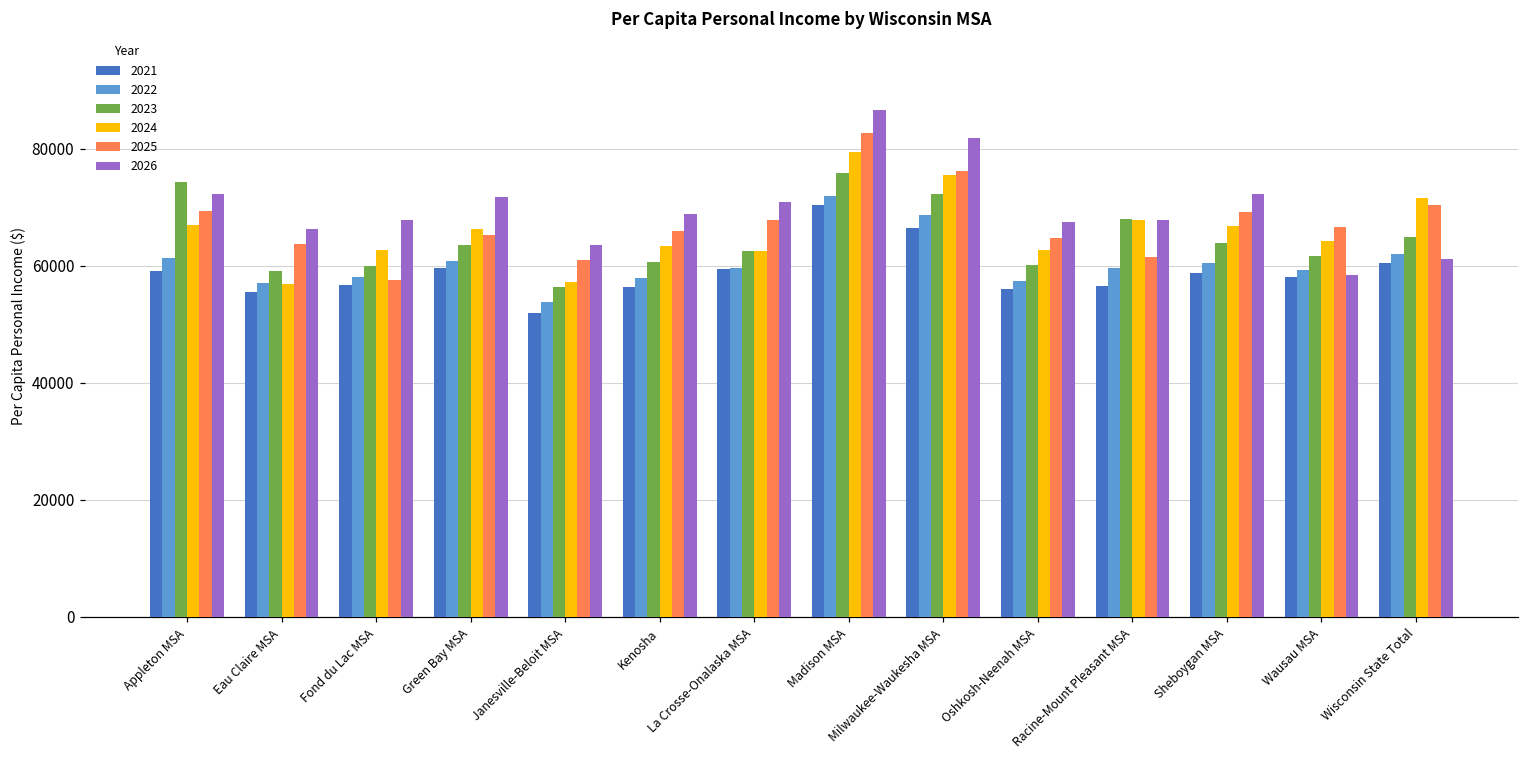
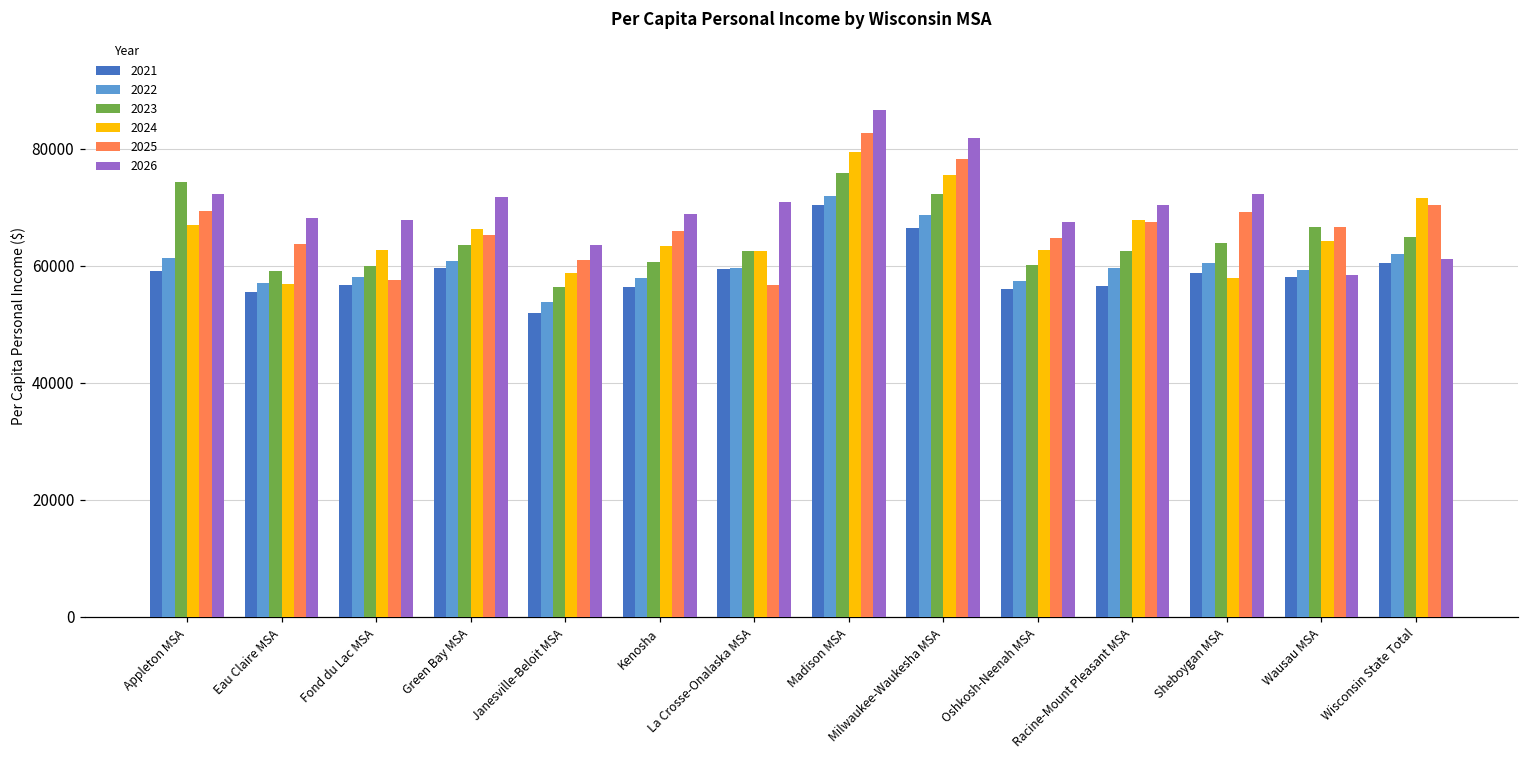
2026, Eau Claire MSA: 66000 -> 68000
2024, Janesville-Beloit MSA: 57000 -> 59000
2025, La Crosse-Onalaska MSA: 68000 -> 57000
2025, Milwaukee-Waukesha MSA: 76000 -> 78000
2023, Racine-Mount Pleasant MSA: 68000 -> 63000
2025, Racine-Mount Pleasant MSA: 62000 -> 68000
2026, Racine-Mount Pleasant MSA: 68000 -> 70000
2024, Sheboygan MSA: 67000 -> 58000
2023, Wausau MSA: 62000 -> 67000
